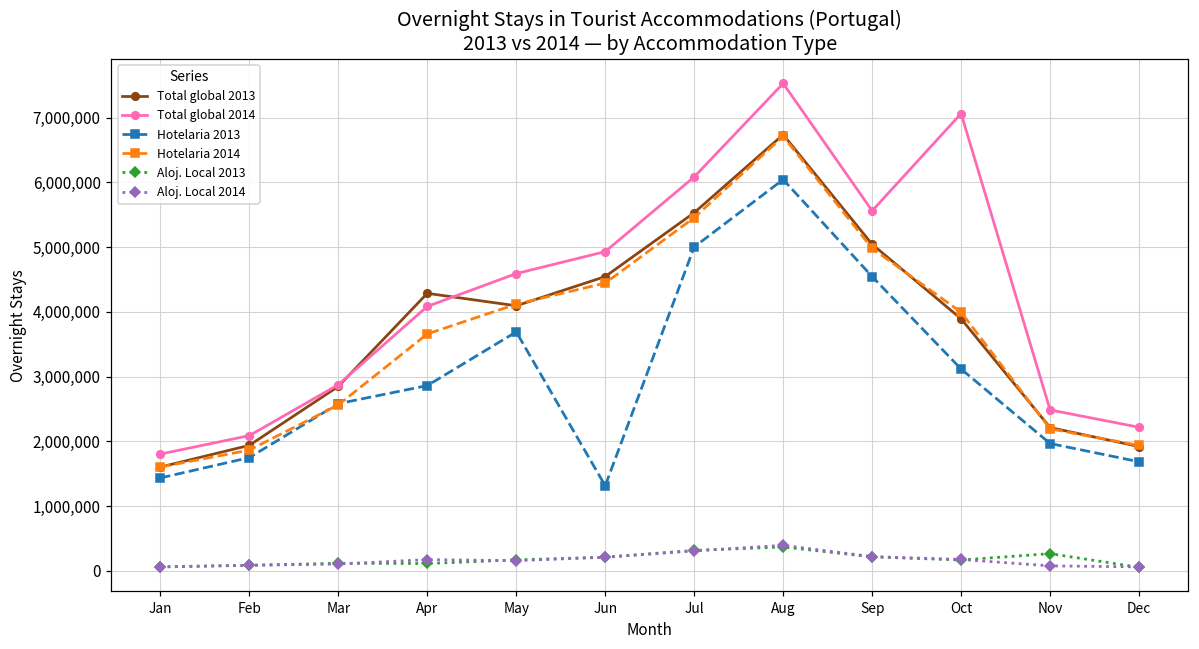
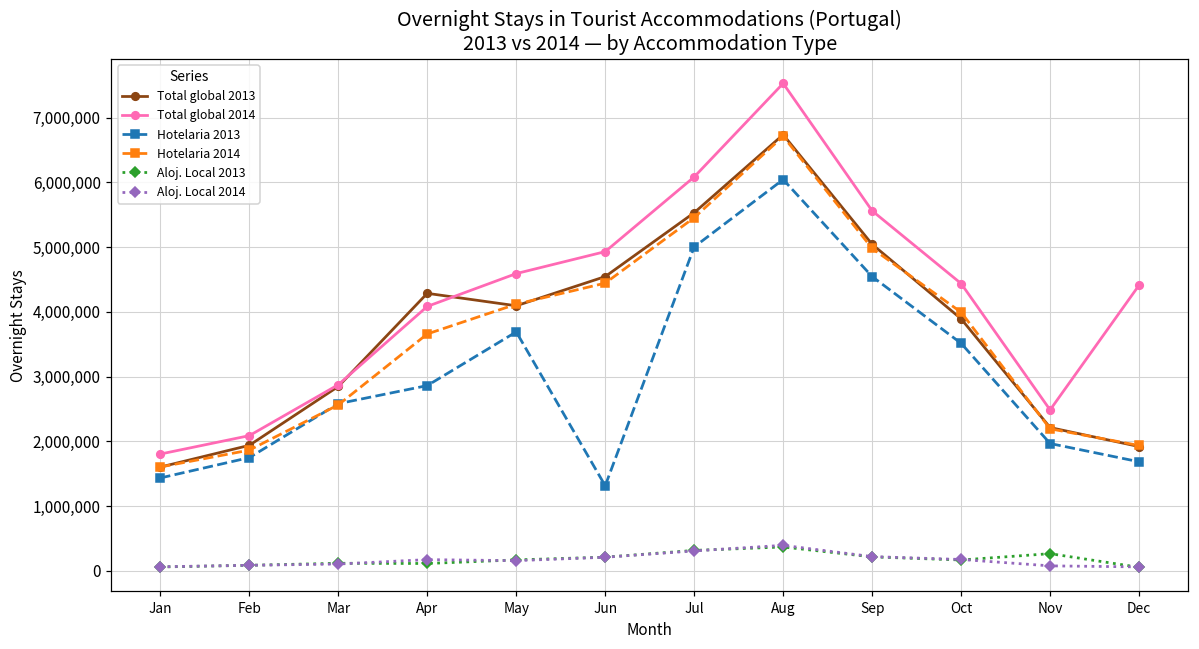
Total global 2014, Oct: 7,100,000 -> 4,400,000
Hotelaria 2013, Oct: 3,100,000 -> 3,500,000
Total global 2014, Dec: 2,200,000 -> 4,400,000
